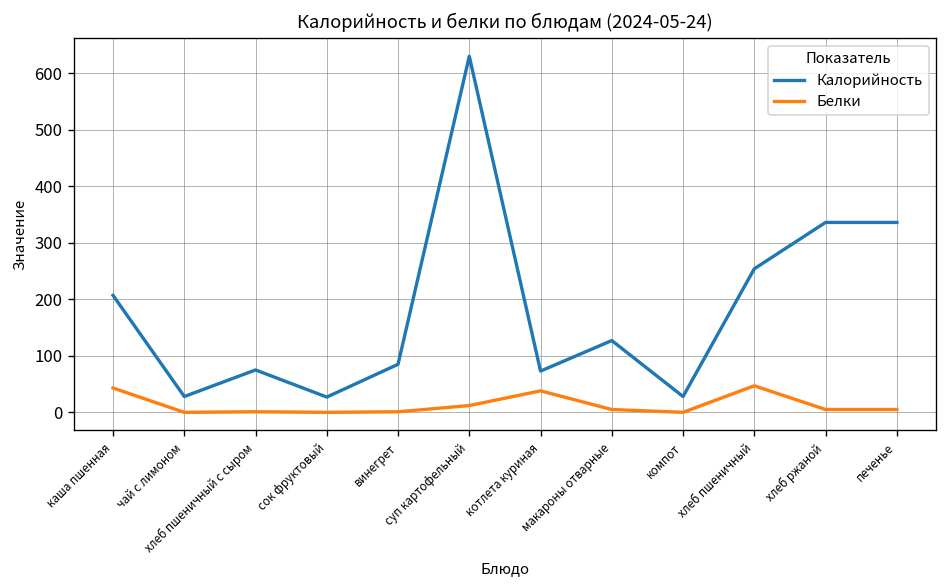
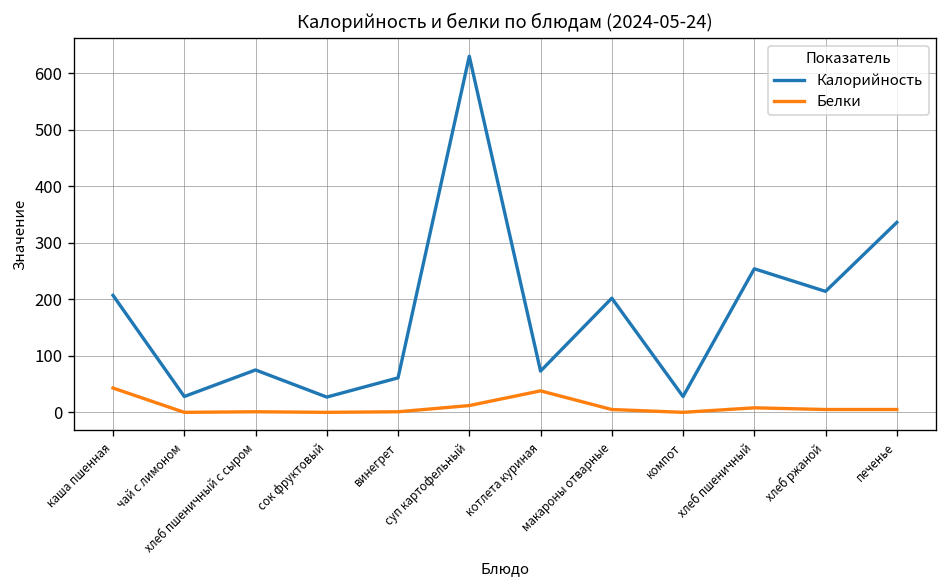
Калорийность, винегрет: 90 -> 60
Калорийность, макароны отварные: 130 -> 200
Белки, хлеб пшеничный: 50 -> 10
Калорийность, хлеб ржаной: 340 -> 210
